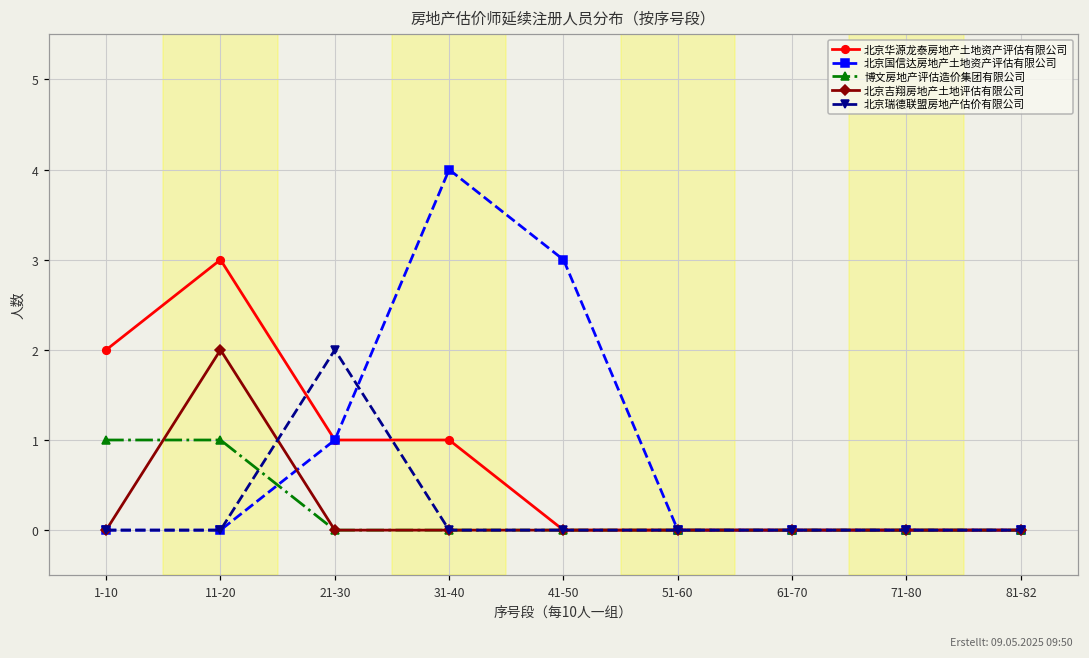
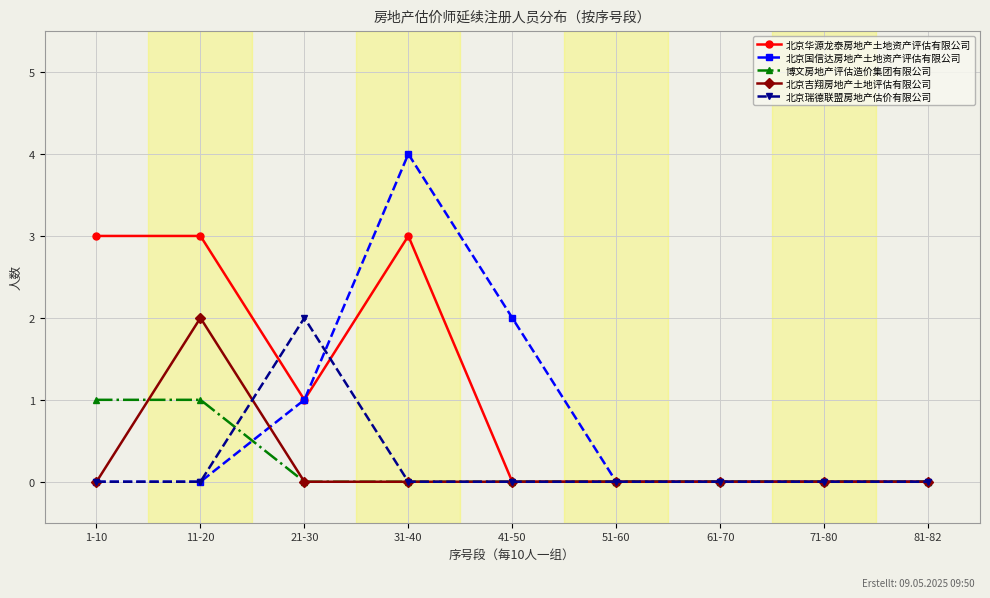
北京华源龙泰房地产土地资产评估有限公司, 1-10: 2 -> 3
北京华源龙泰房地产土地资产评估有限公司, 31-40: 1 -> 3
北京国信达房地产土地资产评估有限公司, 41-50: 3 -> 2
